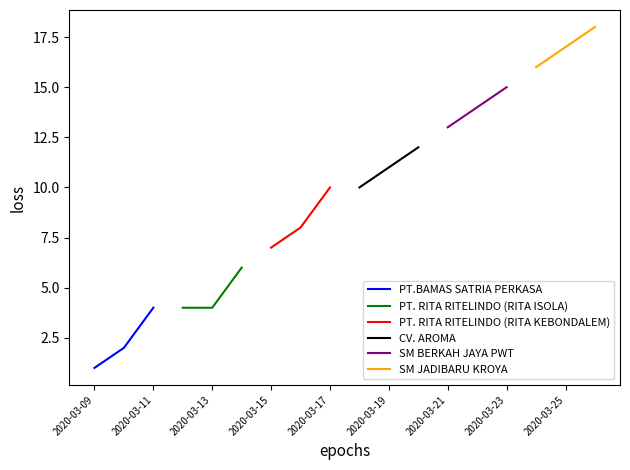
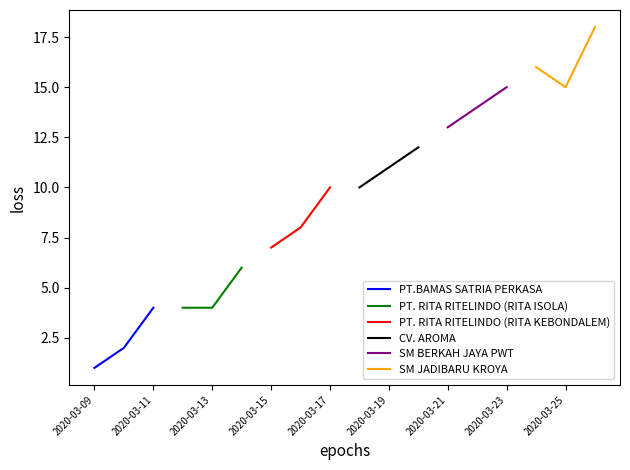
SM JADIBARU KROYA, 2020-03-25: 17 -> 15
